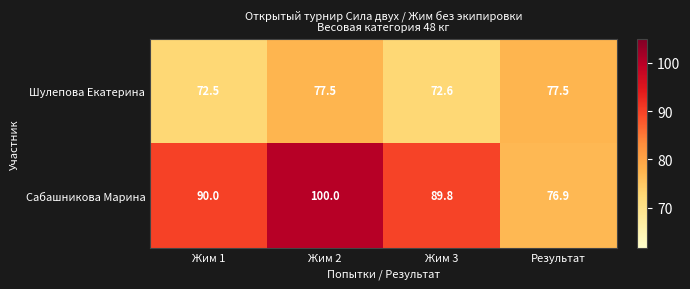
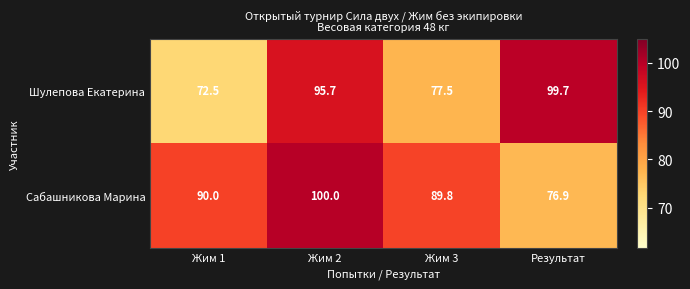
Шулепова Екатерина, Жим 2: 77.5 -> 95.7
Шулепова Екатерина, Жим 3: 72.6 -> 77.5
Шулепова Екатерина, Результат: 77.5 -> 99.7
